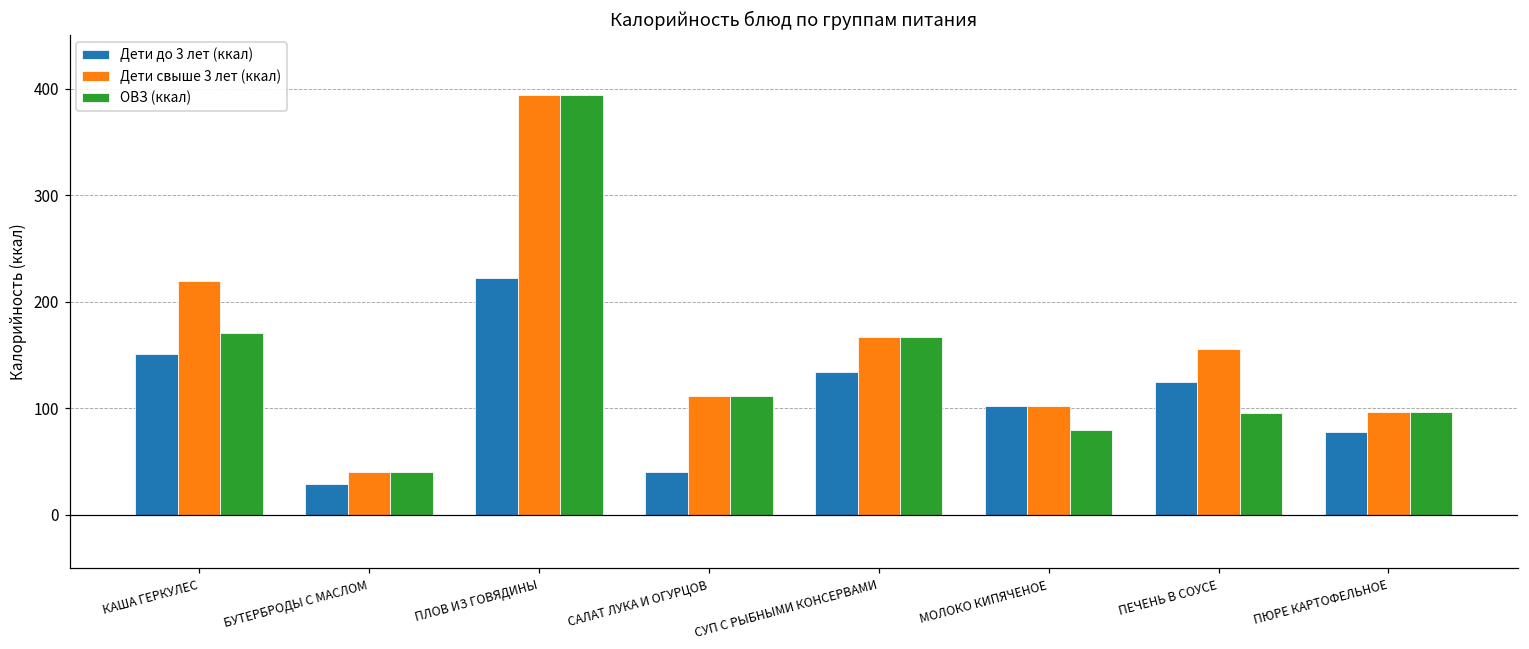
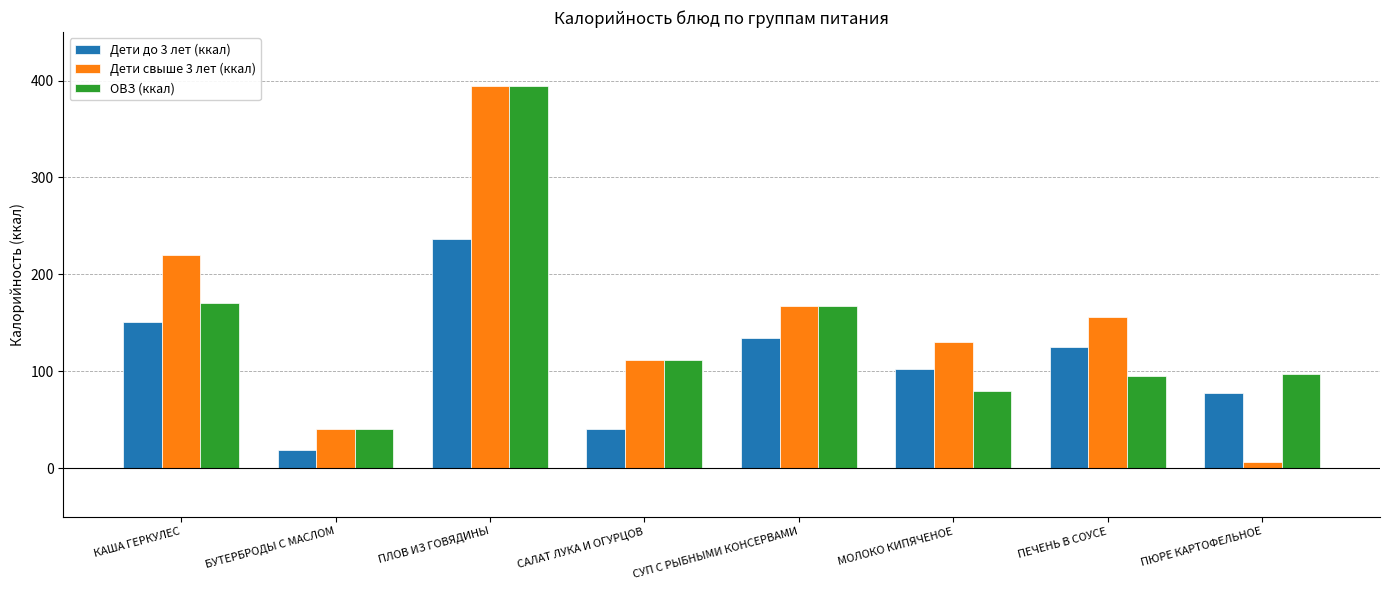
Дети до 3 лет (ккал), БУТЕРБРОДЫ С МАСЛОМ: 30 -> 20
Дети до 3 лет (ккал), ПЛОВ ИЗ ГОВЯДИНЫ: 220 -> 240
Дети свыше 3 лет (ккал), МОЛОКО КИПЯЧЕНОЕ: 100 -> 130
Дети свыше 3 лет (ккал), ПЮРЕ КАРТОФЕЛЬНОЕ: 100 -> 10
